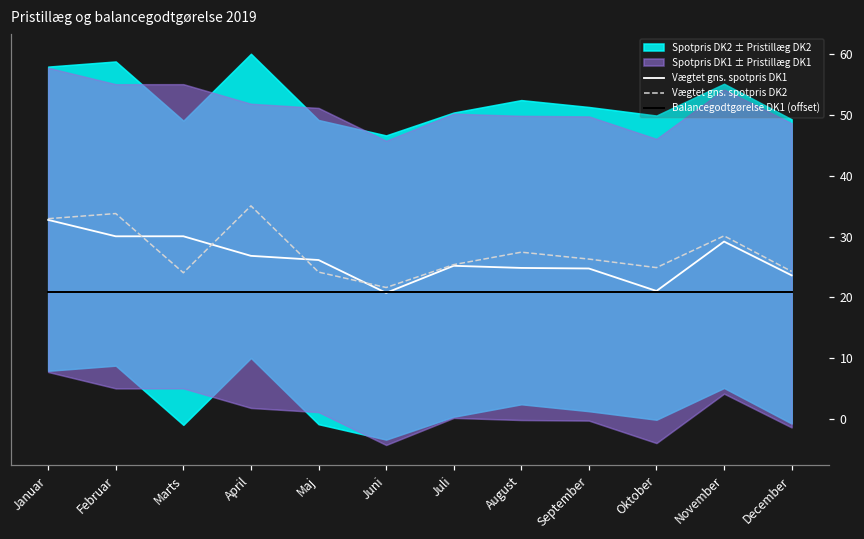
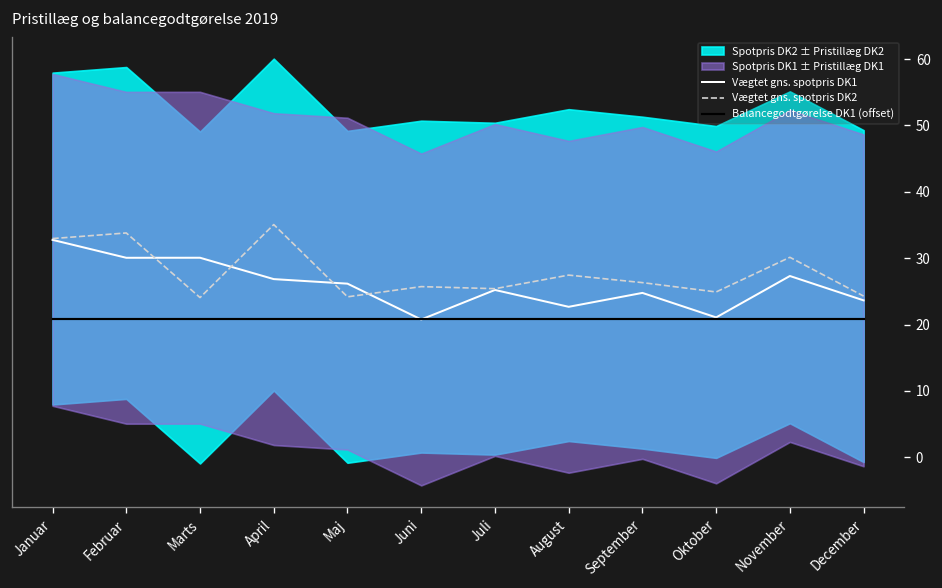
Vægtet gns. spotpris DK2, Juni: 22 -> 26
Vægtet gns. spotpris DK1, August: 25 -> 23
Vægtet gns. spotpris DK1, November: 29 -> 27
